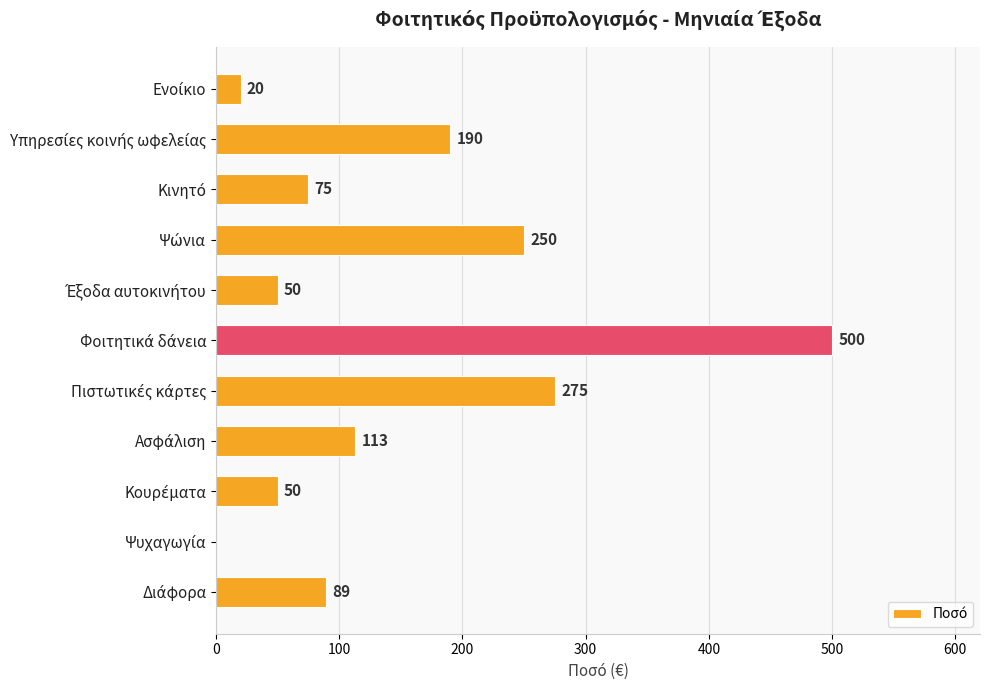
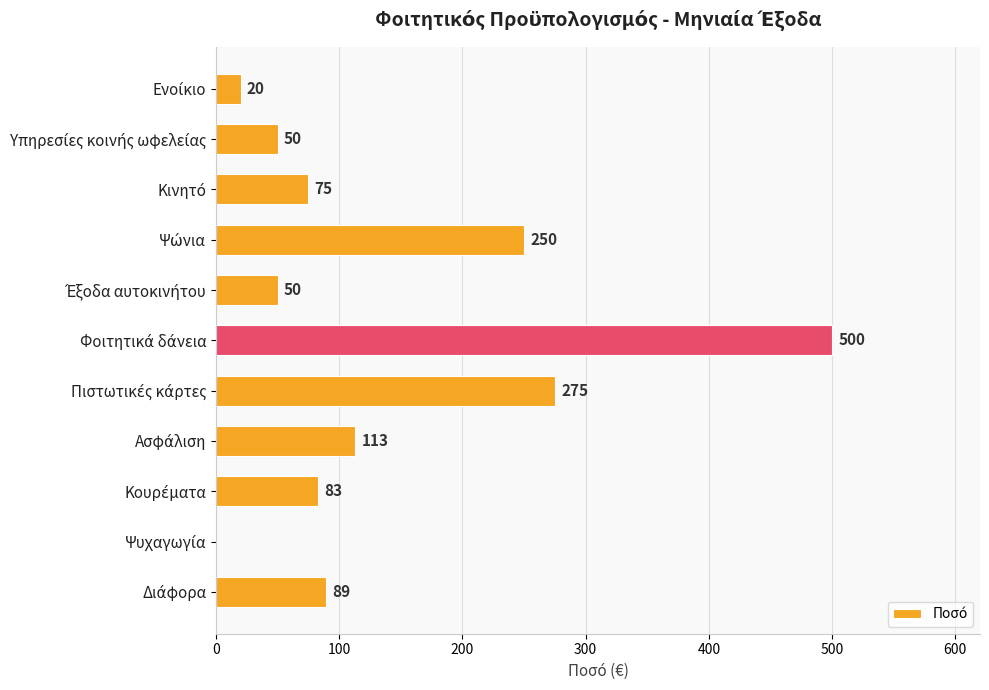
Υπηρεσίες κοινής ωφελείας: 190 -> 50
Κουρέματα: 50 -> 83
